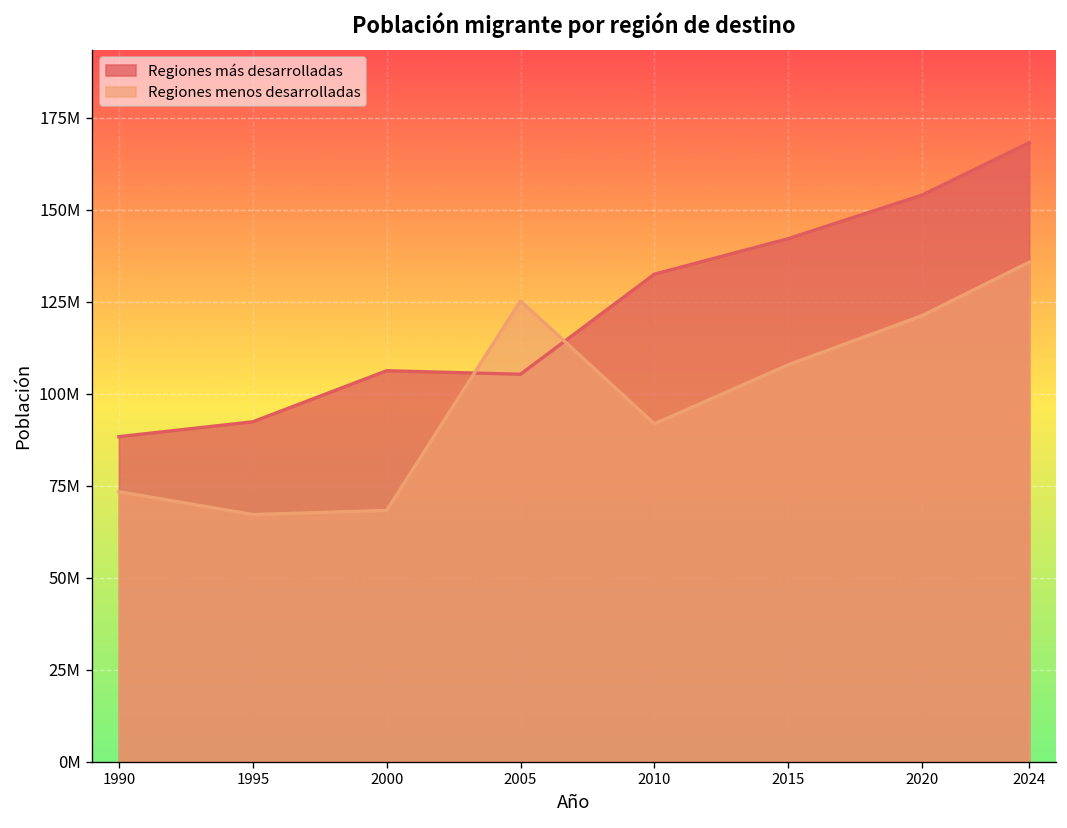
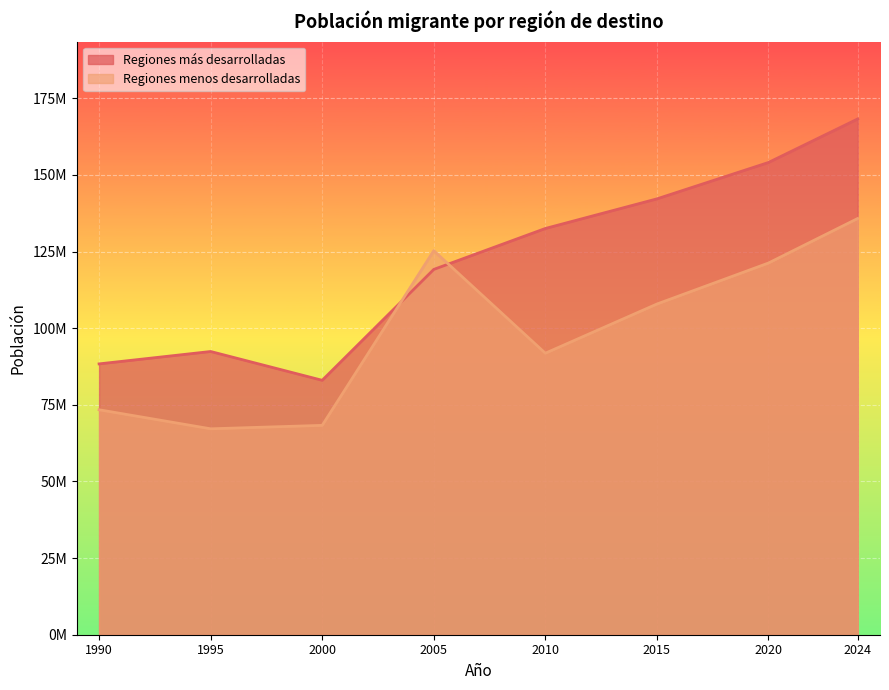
Regiones más desarrolladas, 2000: 106000000 -> 83000000
Regiones más desarrolladas, 2005: 105000000 -> 119000000
